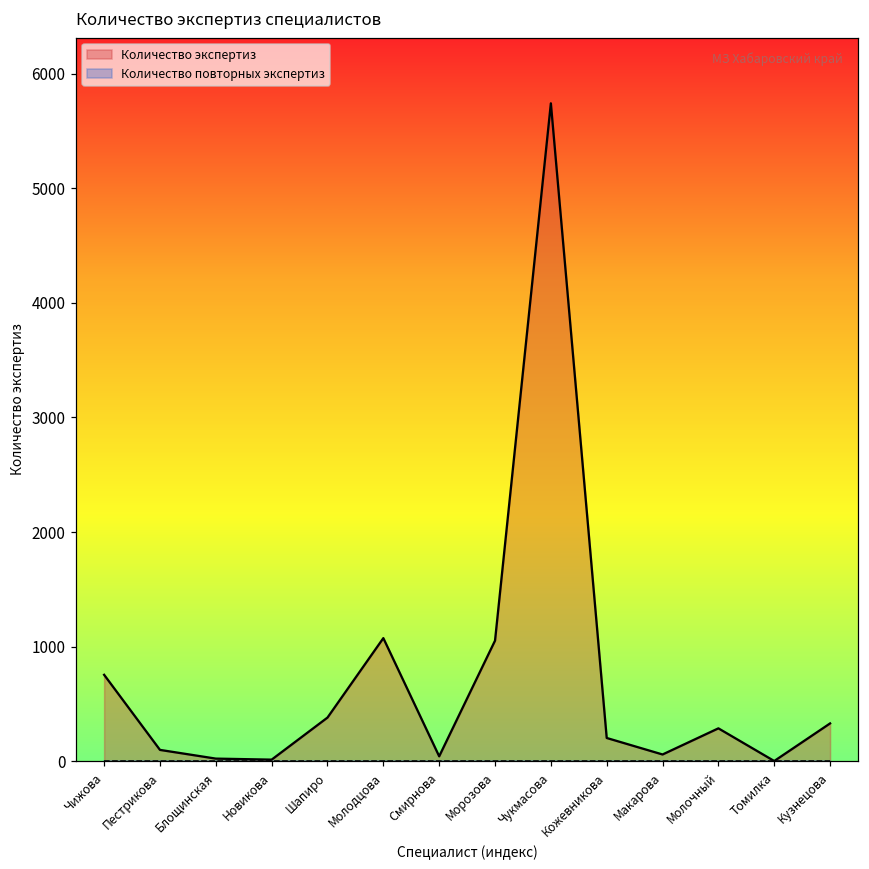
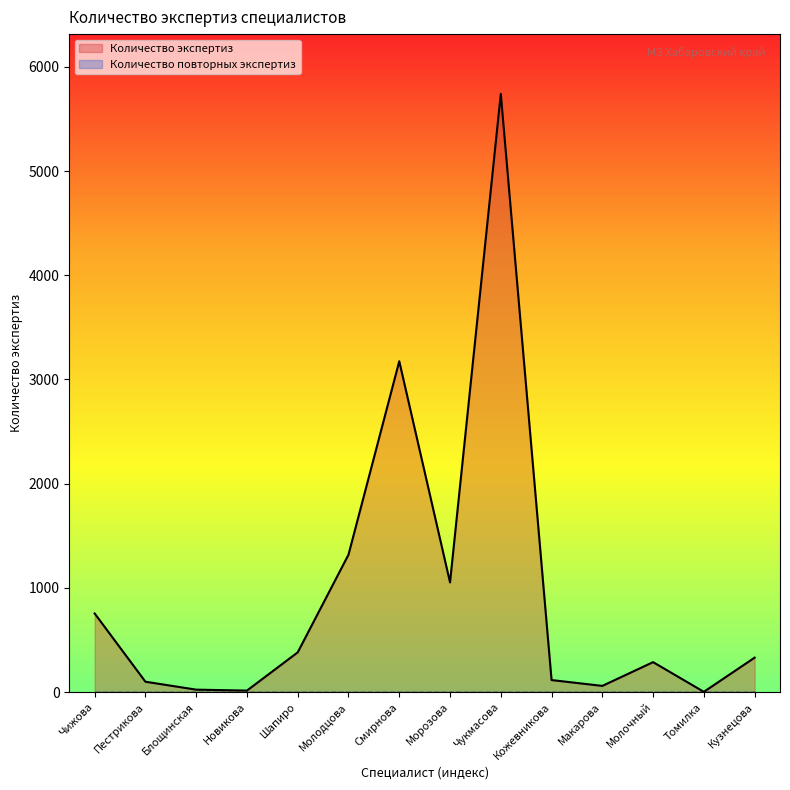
Количество экспертиз, Молодцова: 1080 -> 1320
Количество экспертиз, Смирнова: 40 -> 3180
Количество экспертиз, Кожевникова: 200 -> 120
